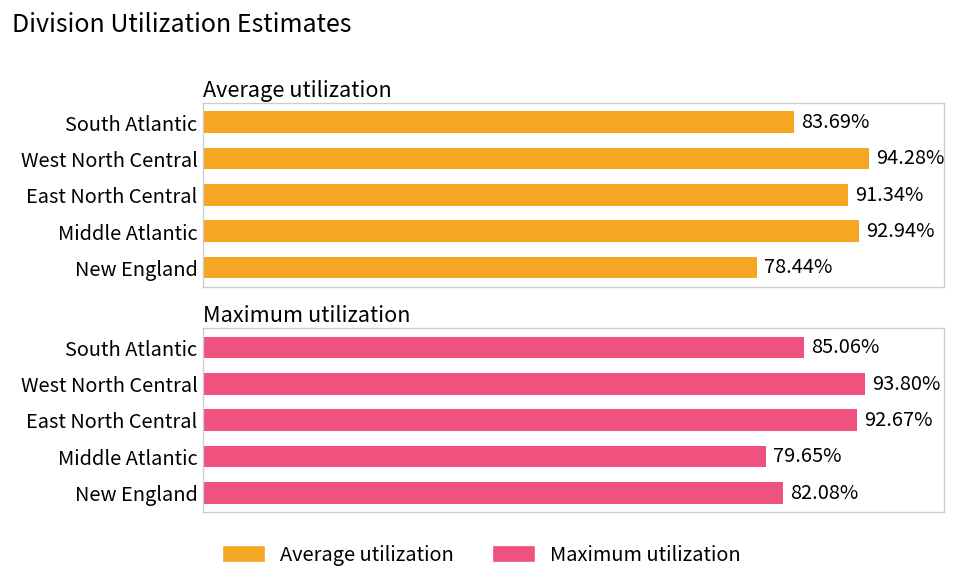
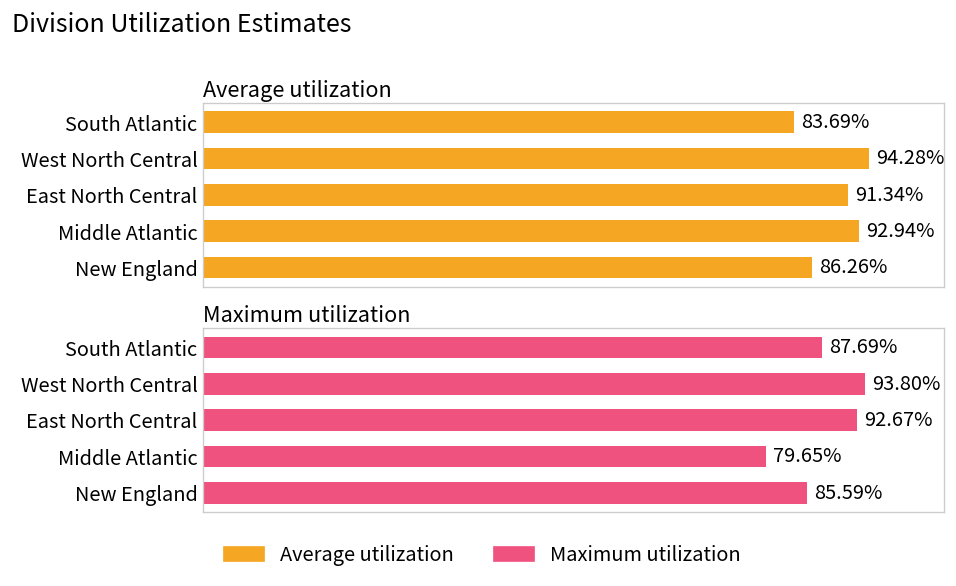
Average utilization, New England: 78.44% -> 86.26%
Maximum utilization, South Atlantic: 85.06% -> 87.69%
Maximum utilization, New England: 82.08% -> 85.59%
